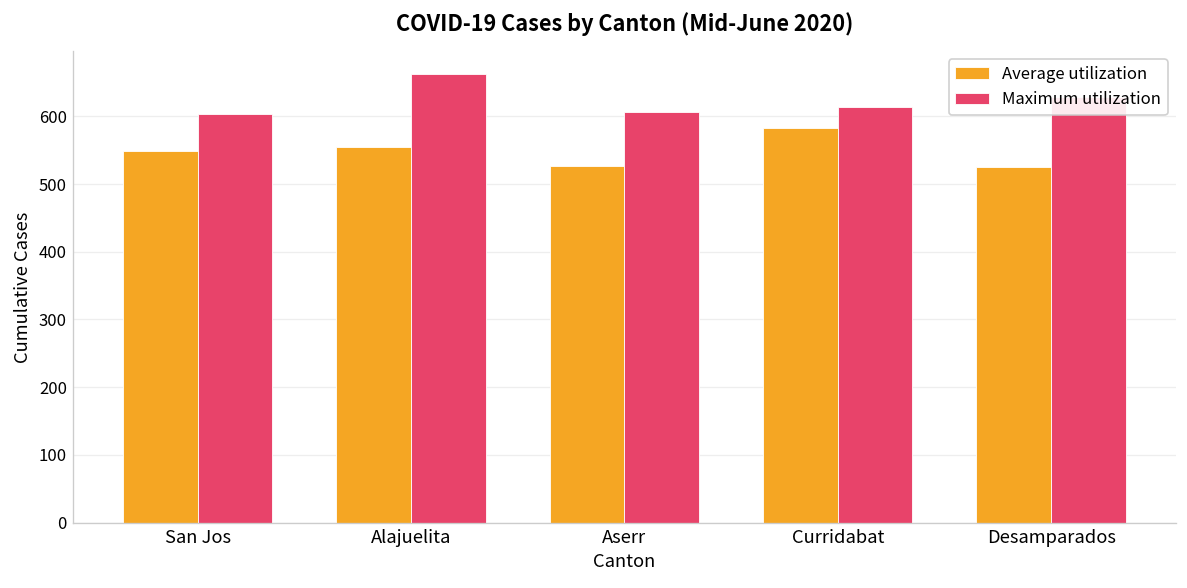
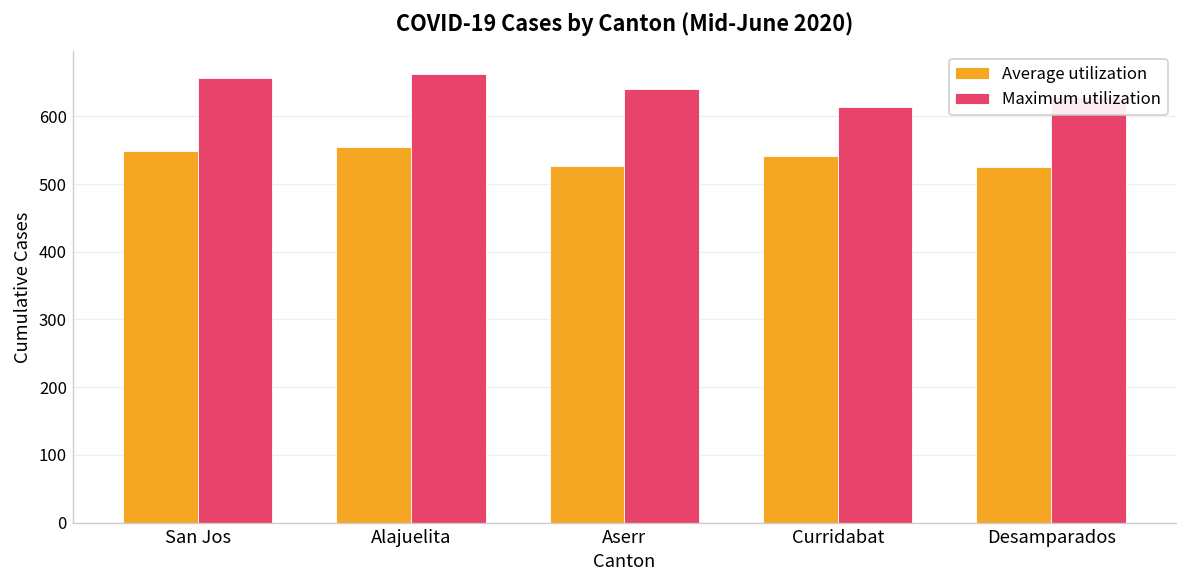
Maximum utilization, San Jos: 600 -> 660
Maximum utilization, Aserr: 610 -> 640
Average utilization, Curridabat: 580 -> 540
